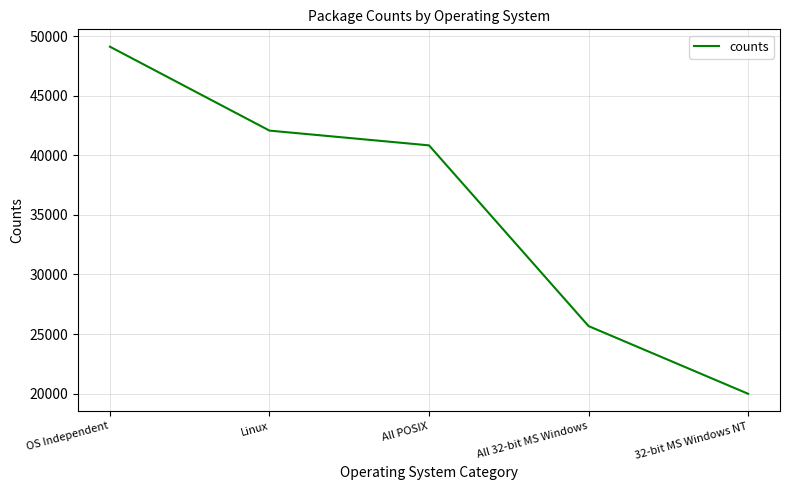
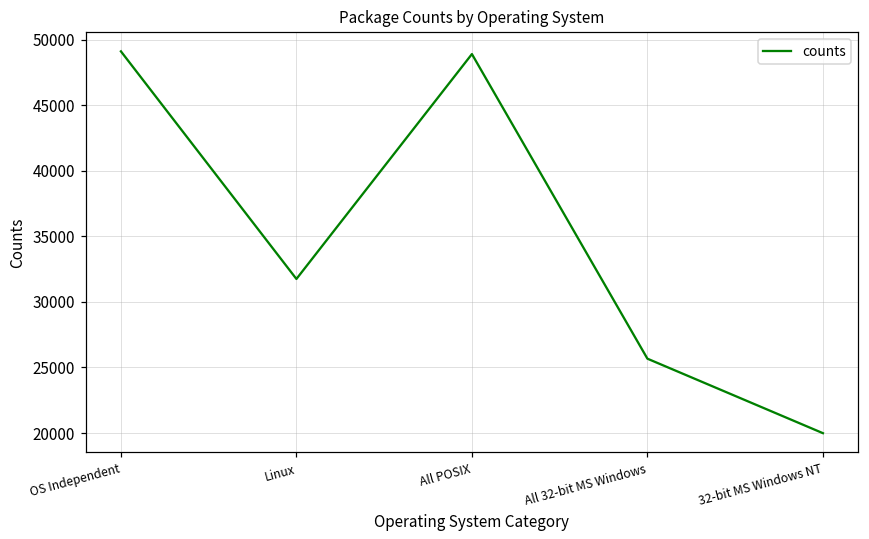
Linux: 42100 -> 31800
All POSIX: 40800 -> 48900
